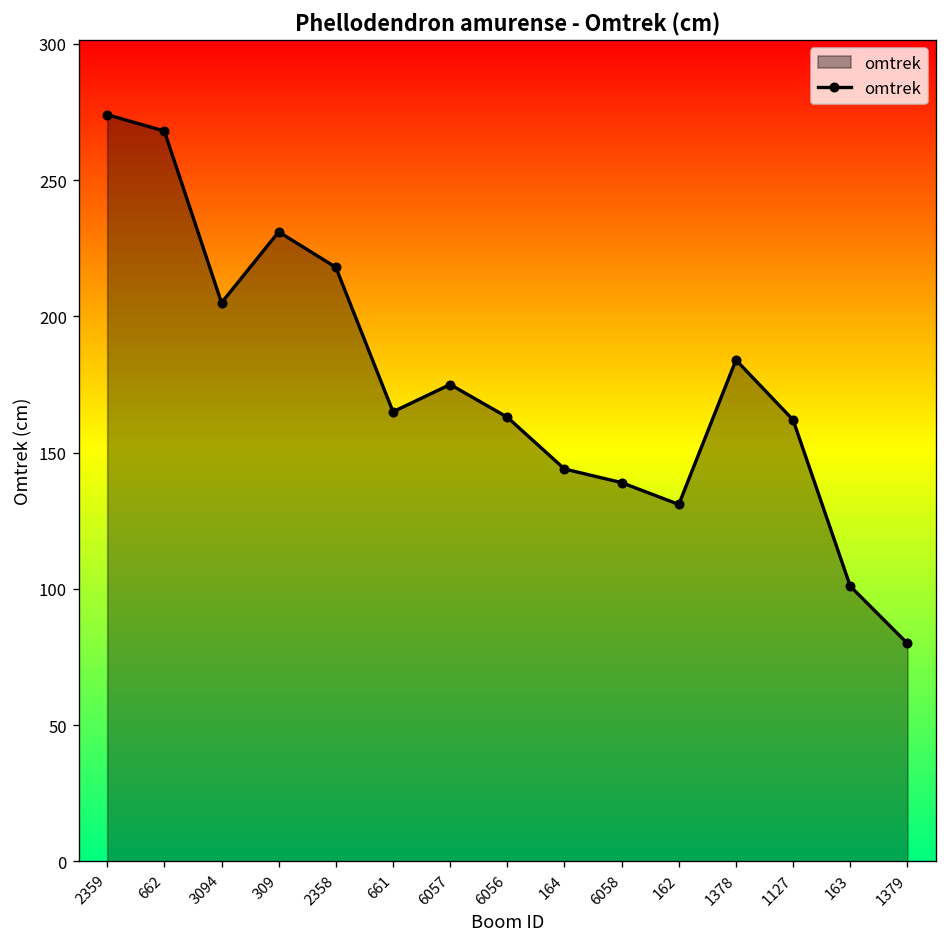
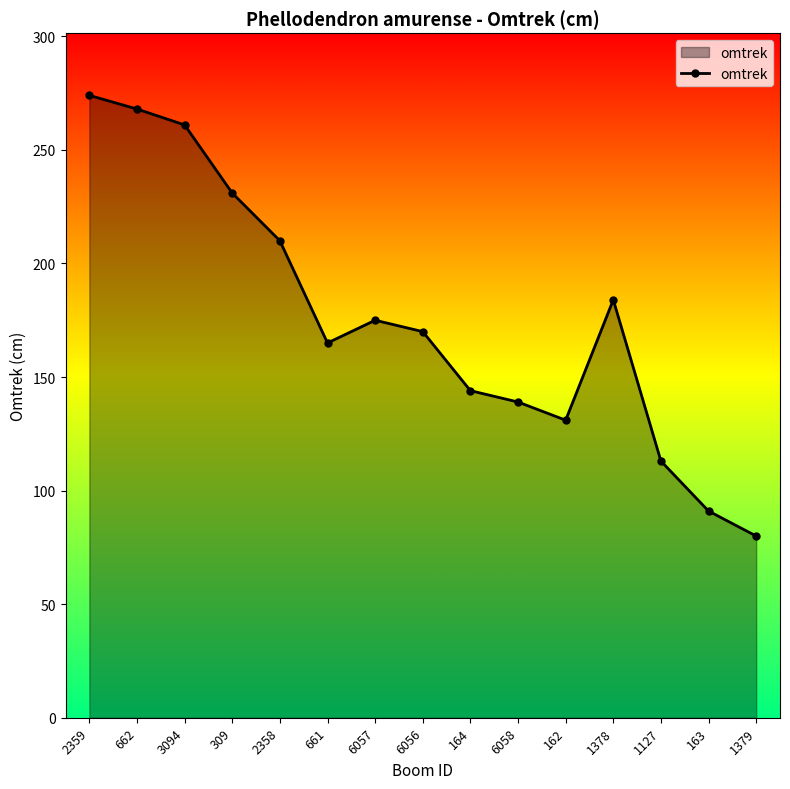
3094: 205 -> 261
2358: 218 -> 210
6056: 163 -> 170
1127: 162 -> 113
163: 101 -> 91
